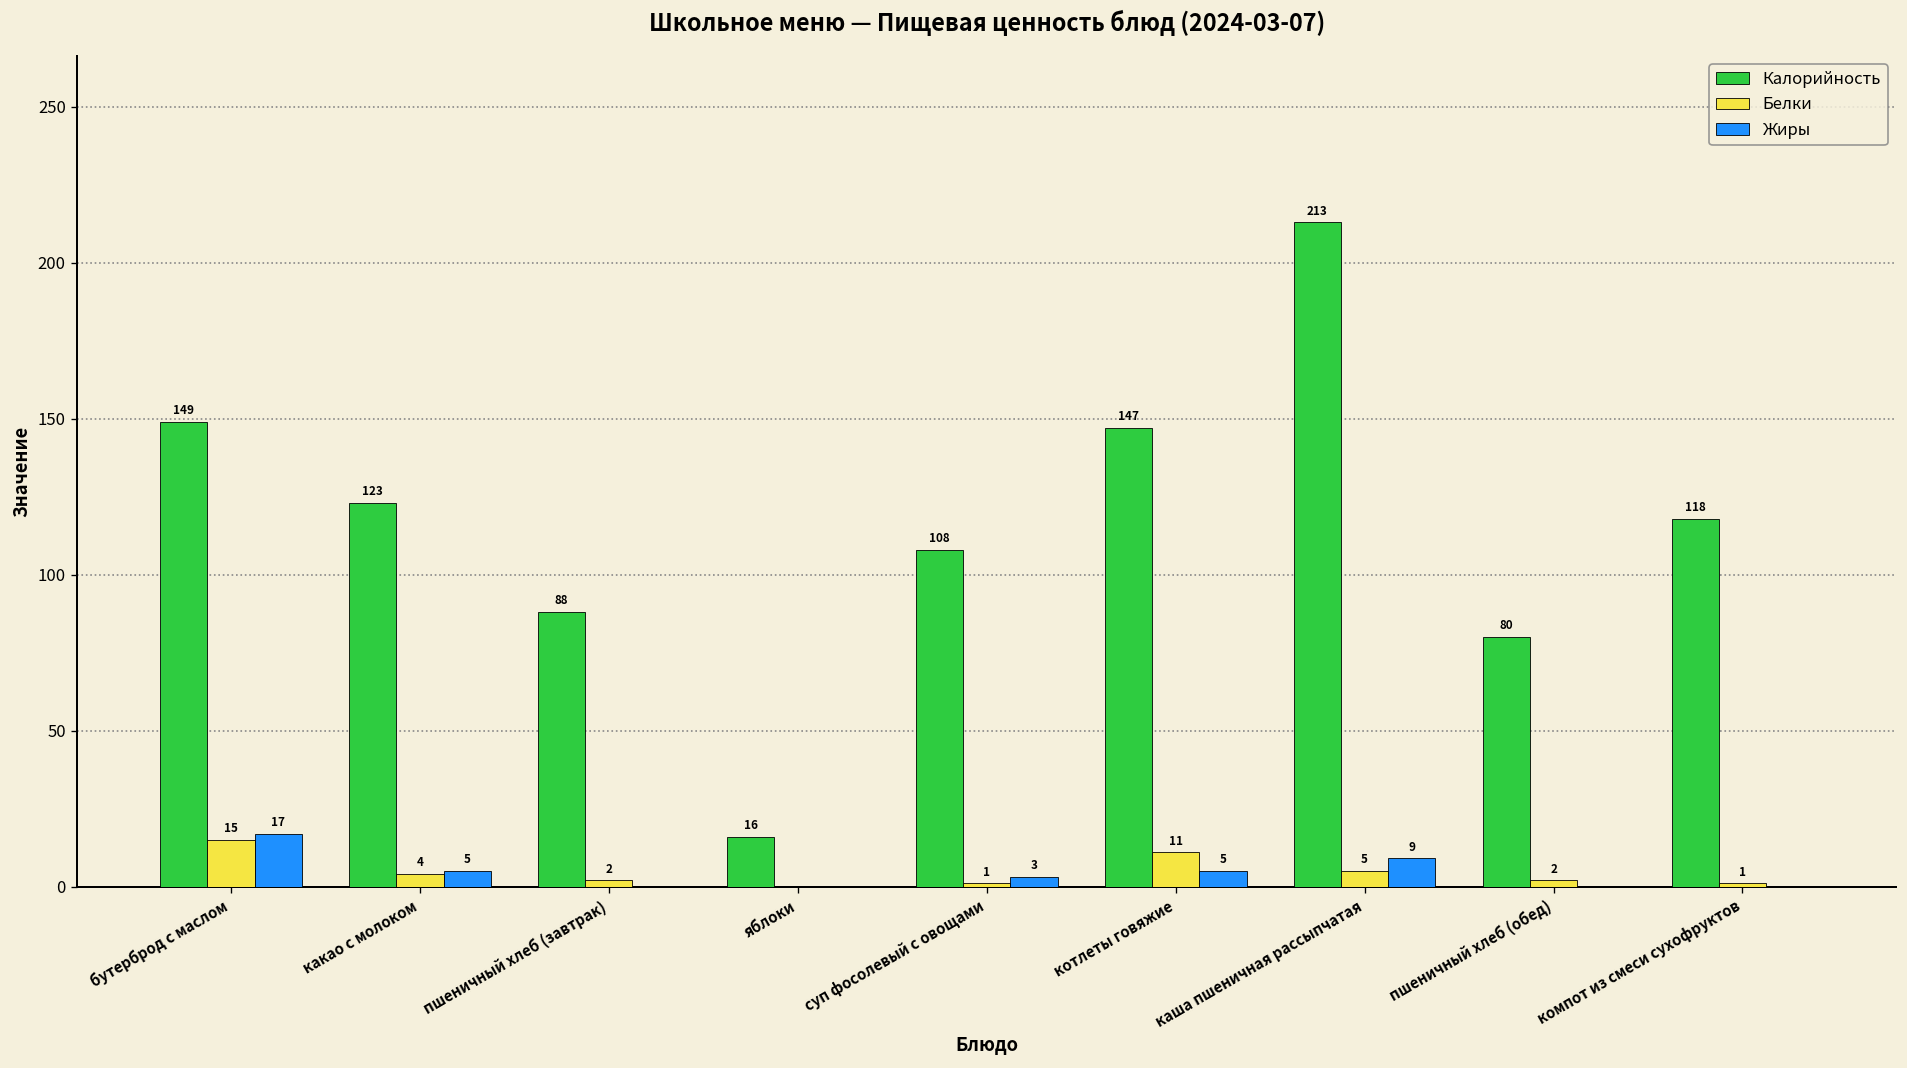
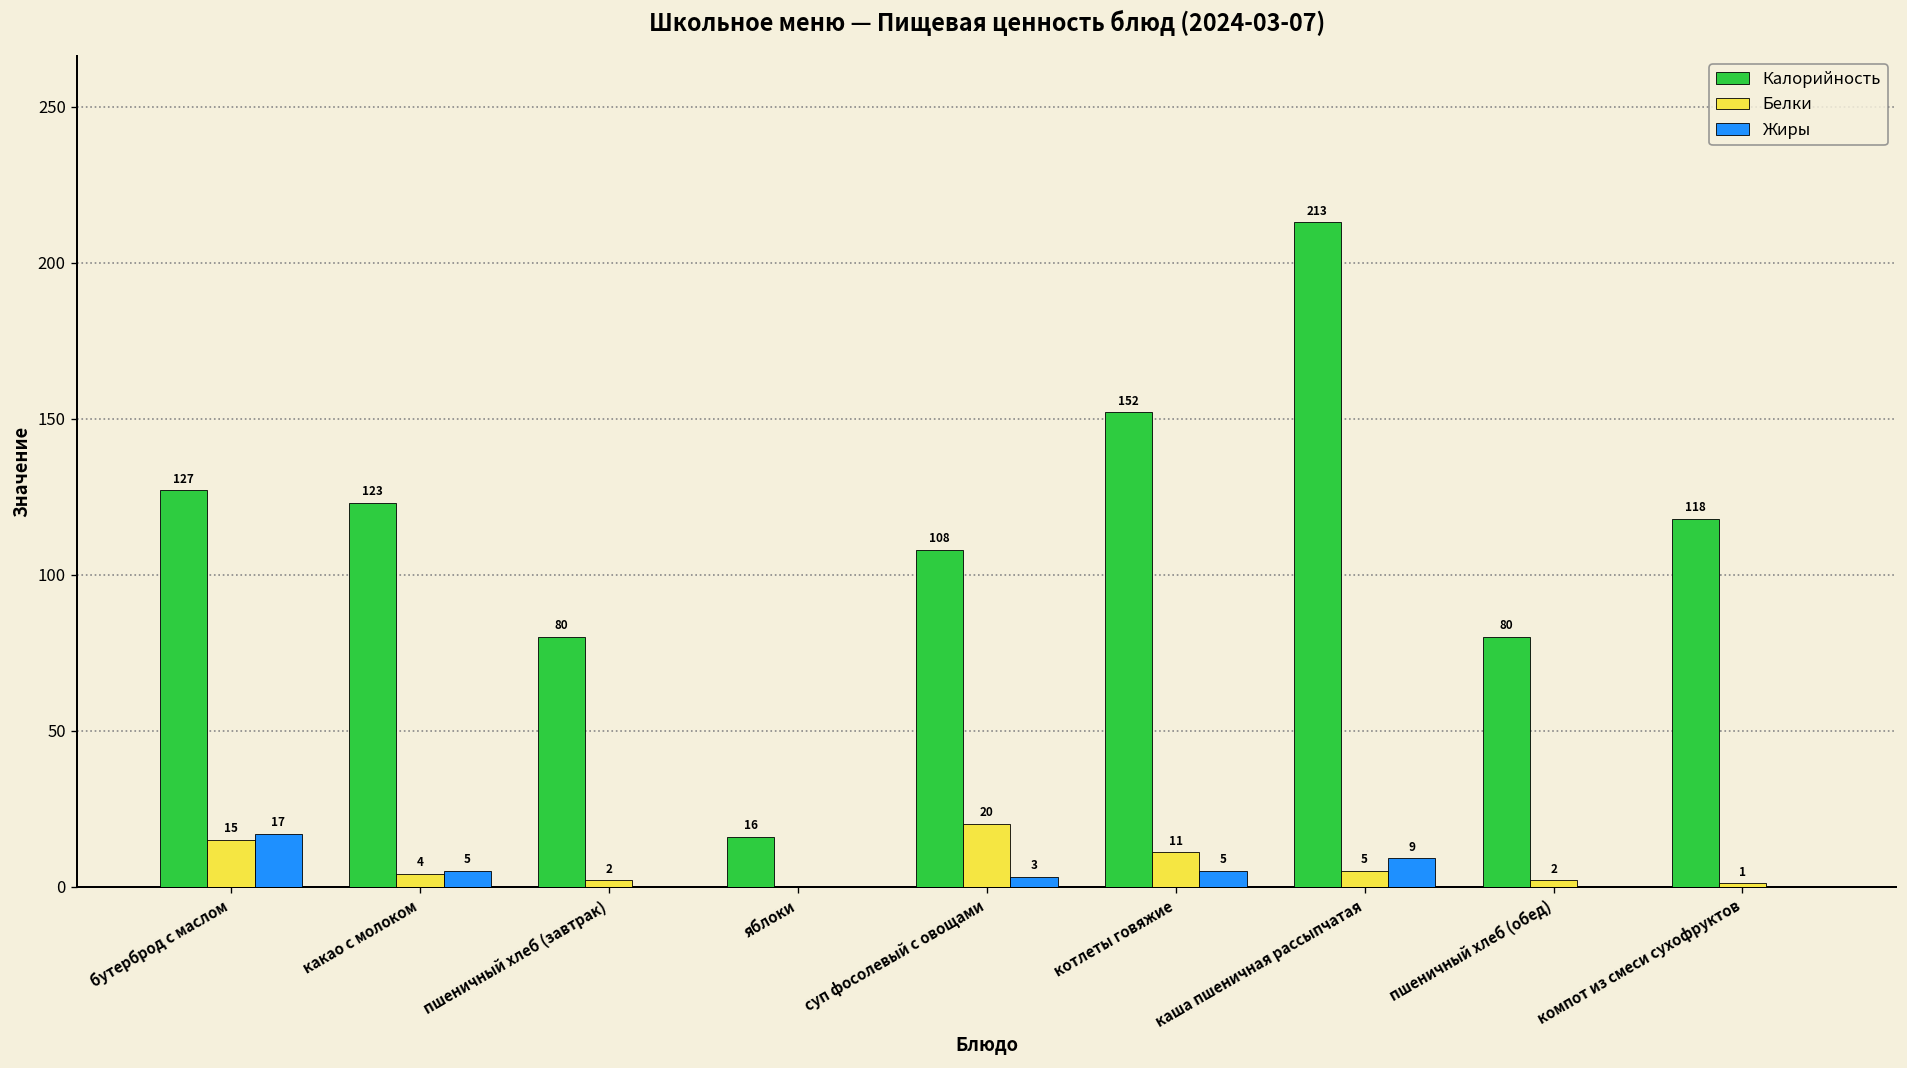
Калорийность, бутерброд с маслом: 149 -> 127
Калорийность, пшеничный хлеб (завтрак): 88 -> 80
Белки, суп фосолевый с овощами: 1 -> 20
Калорийность, котлеты говяжие: 147 -> 152
